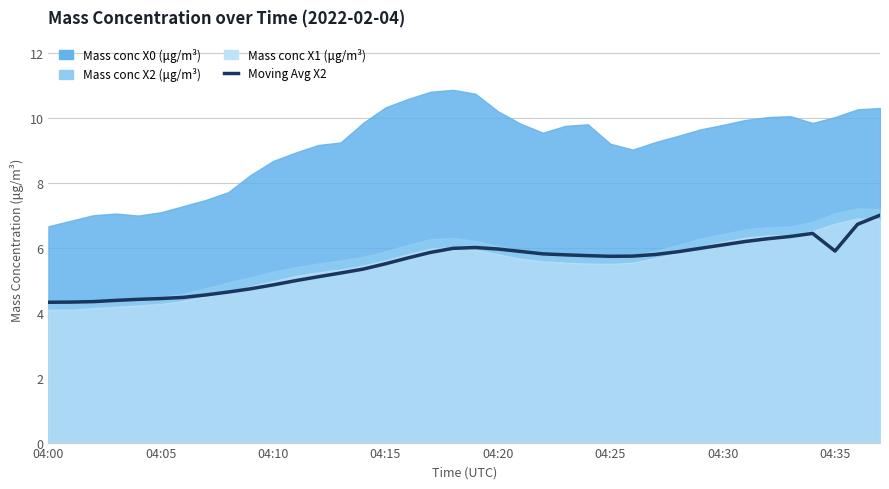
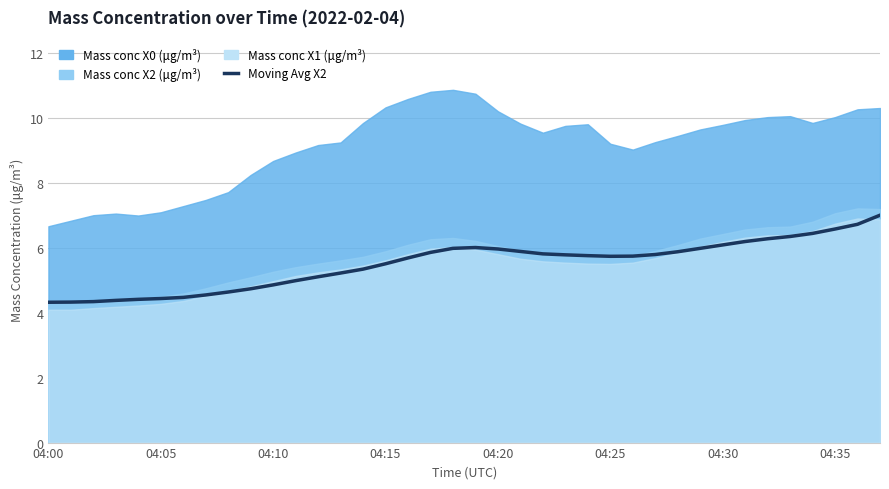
Moving Avg X2, 04:35: 5.9 -> 6.6
